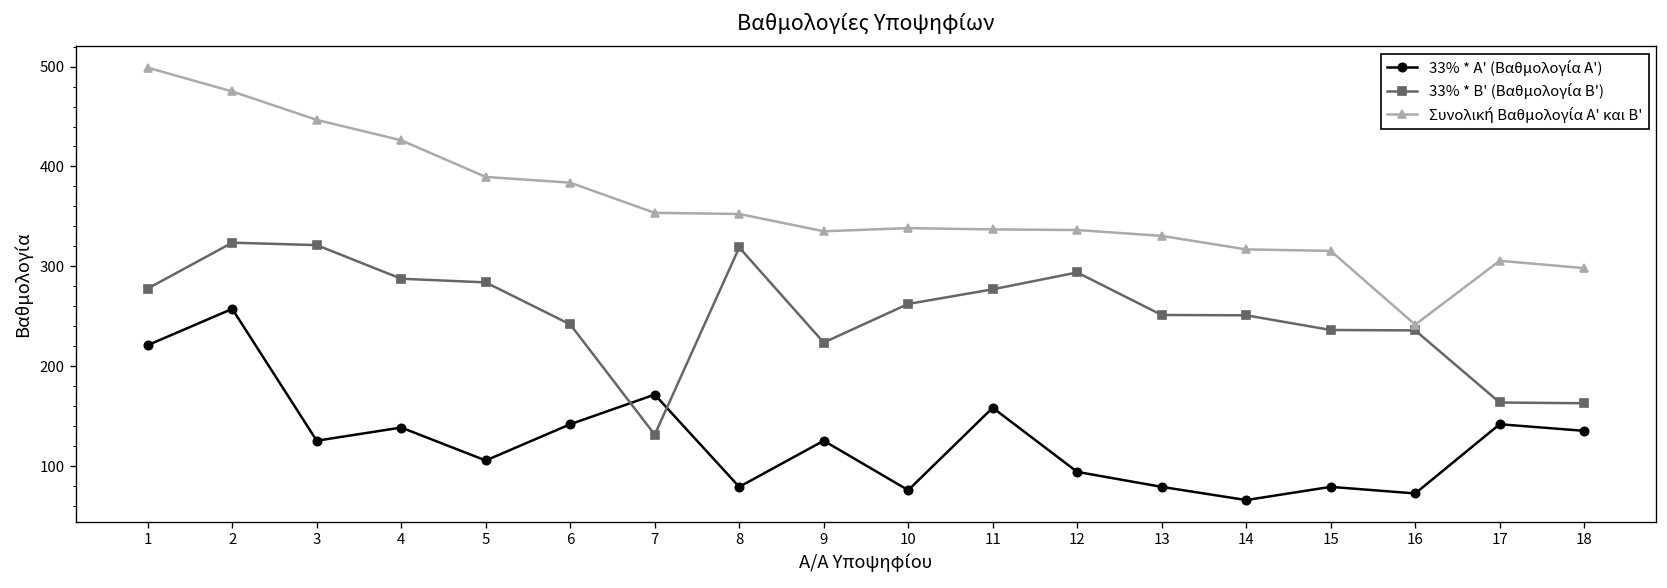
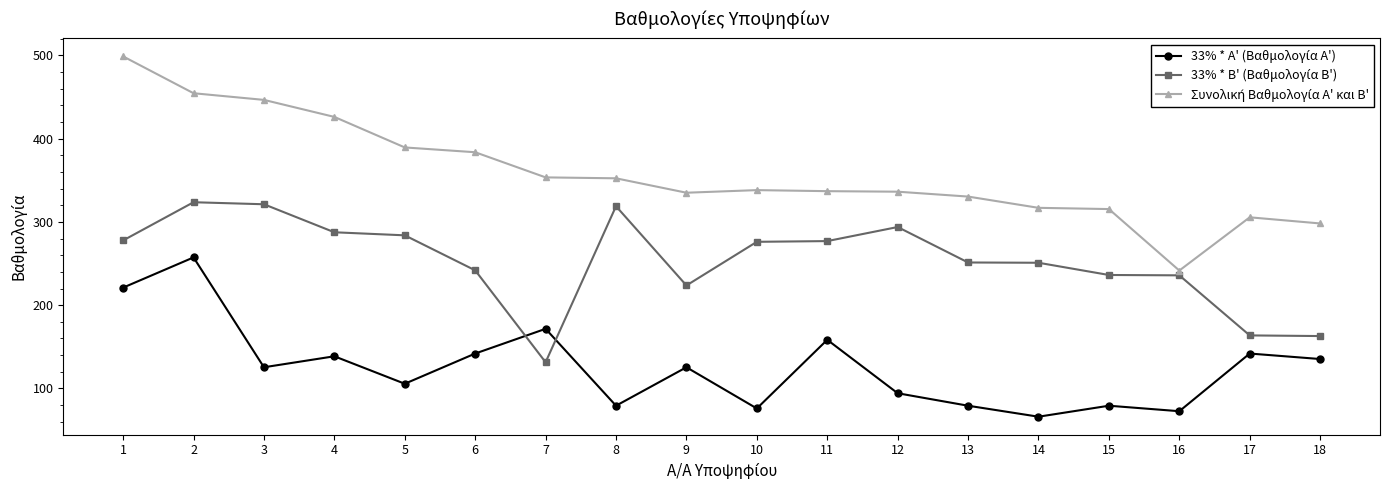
Συνολική Βαθμολογία Α' και Β', 2: 480 -> 450
33% * B' (Βαθμολογία Β'), 10: 260 -> 280
